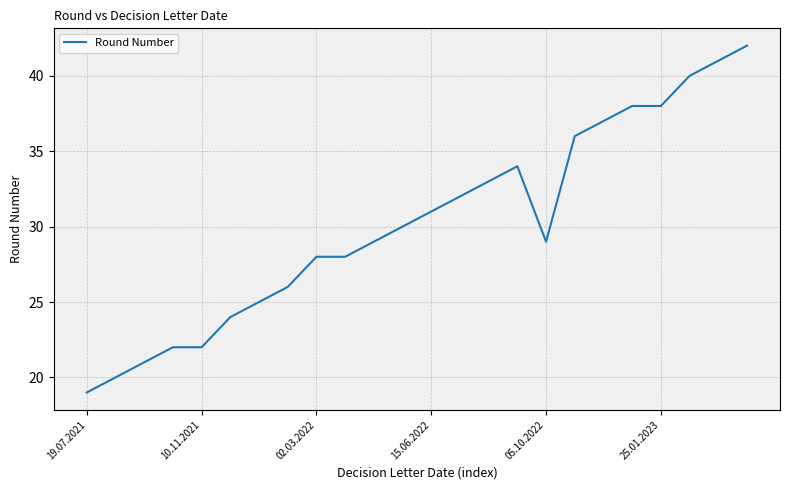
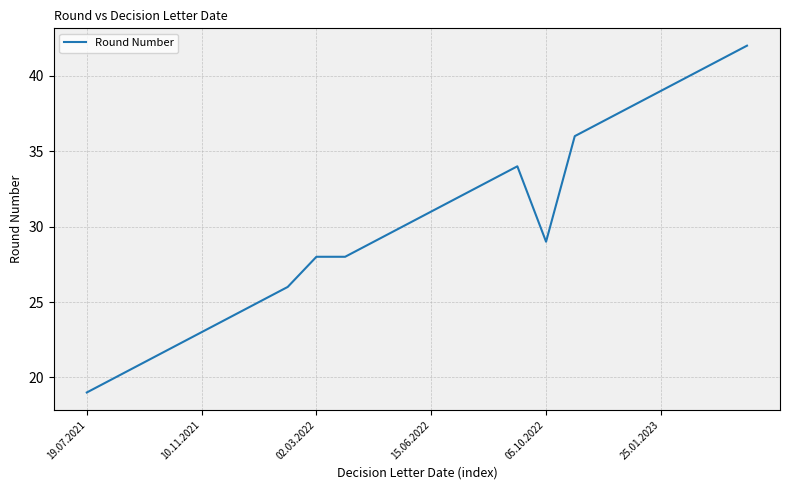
10.11.2021: 22 -> 23
25.01.2023: 38 -> 39
